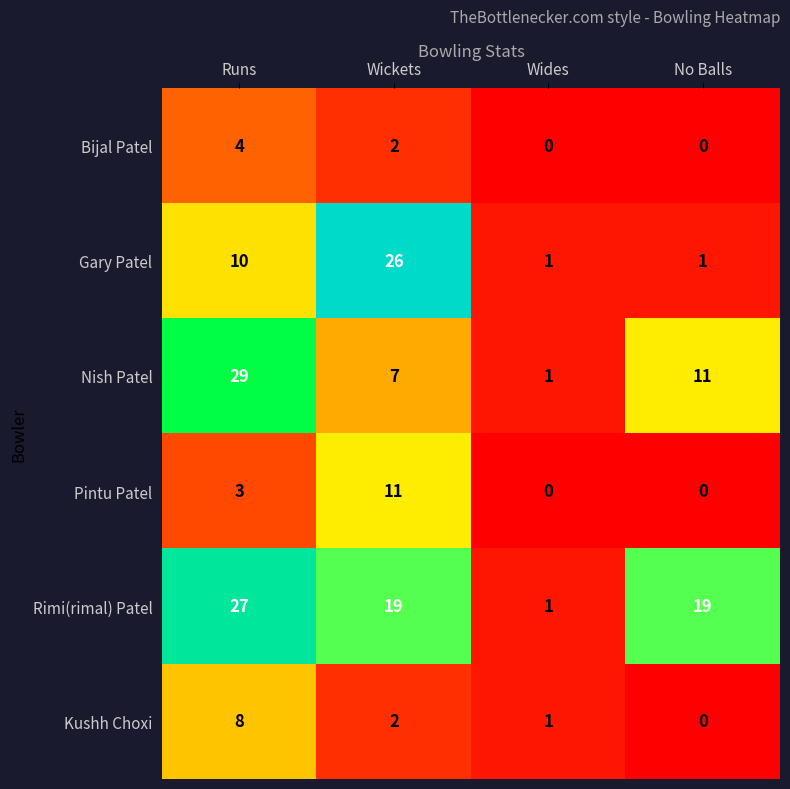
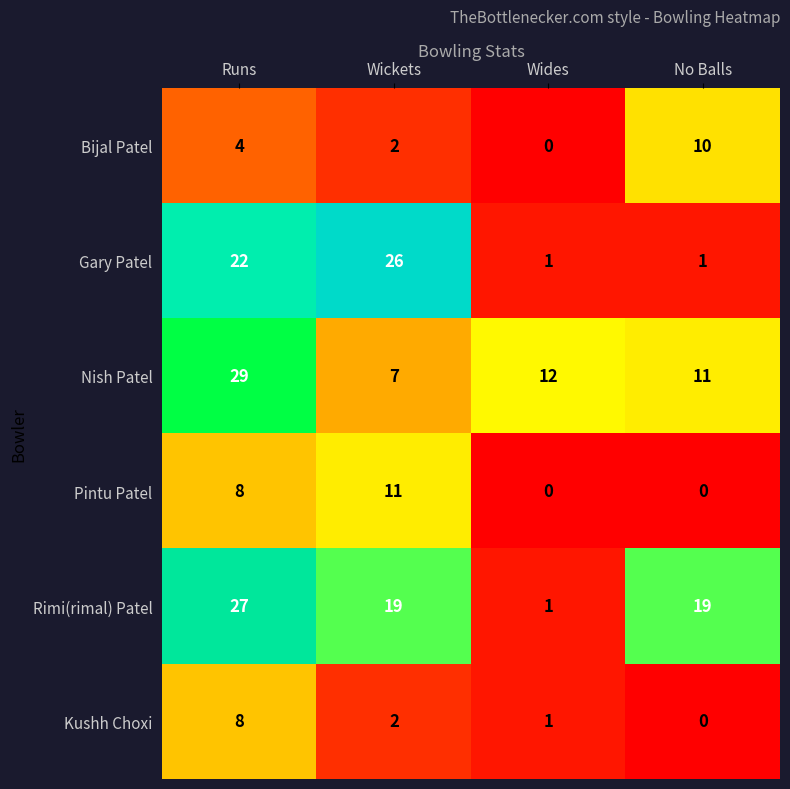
Bijal Patel, No Balls: 0 -> 10
Gary Patel, Runs: 10 -> 22
Nish Patel, Wides: 1 -> 12
Pintu Patel, Runs: 3 -> 8
